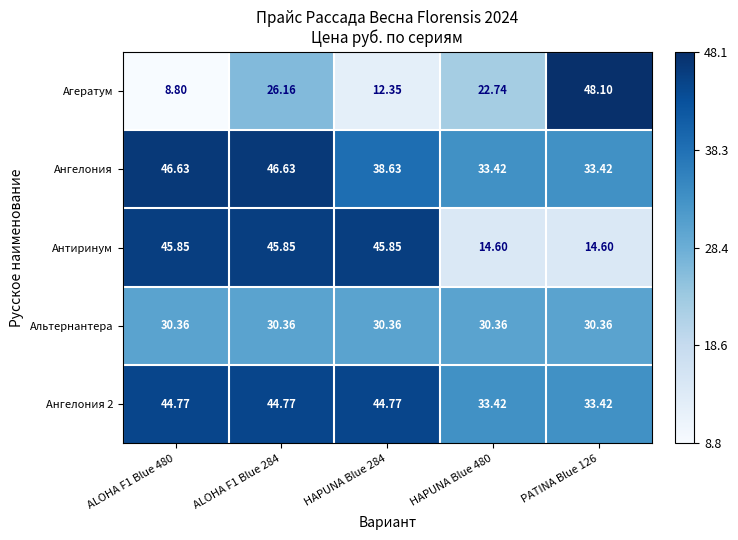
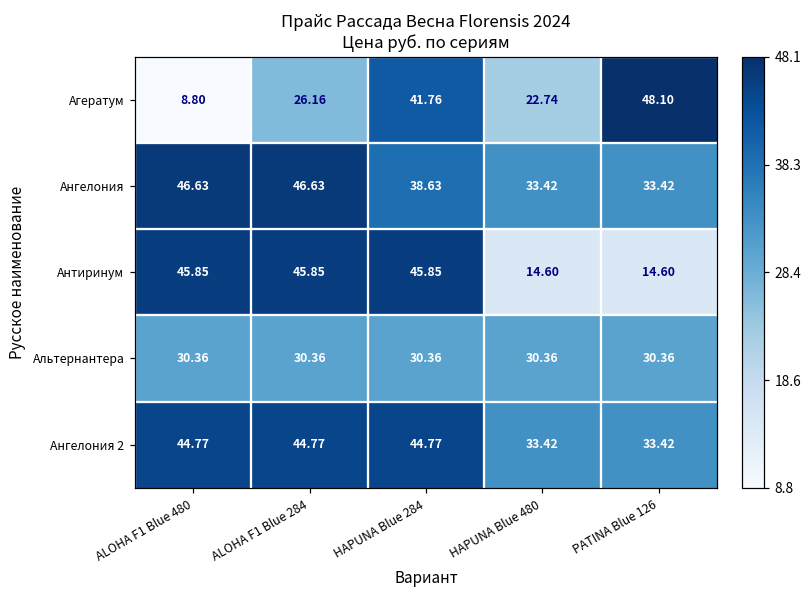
Агератум, HAPUNA Blue 284: 12.35 -> 41.76
